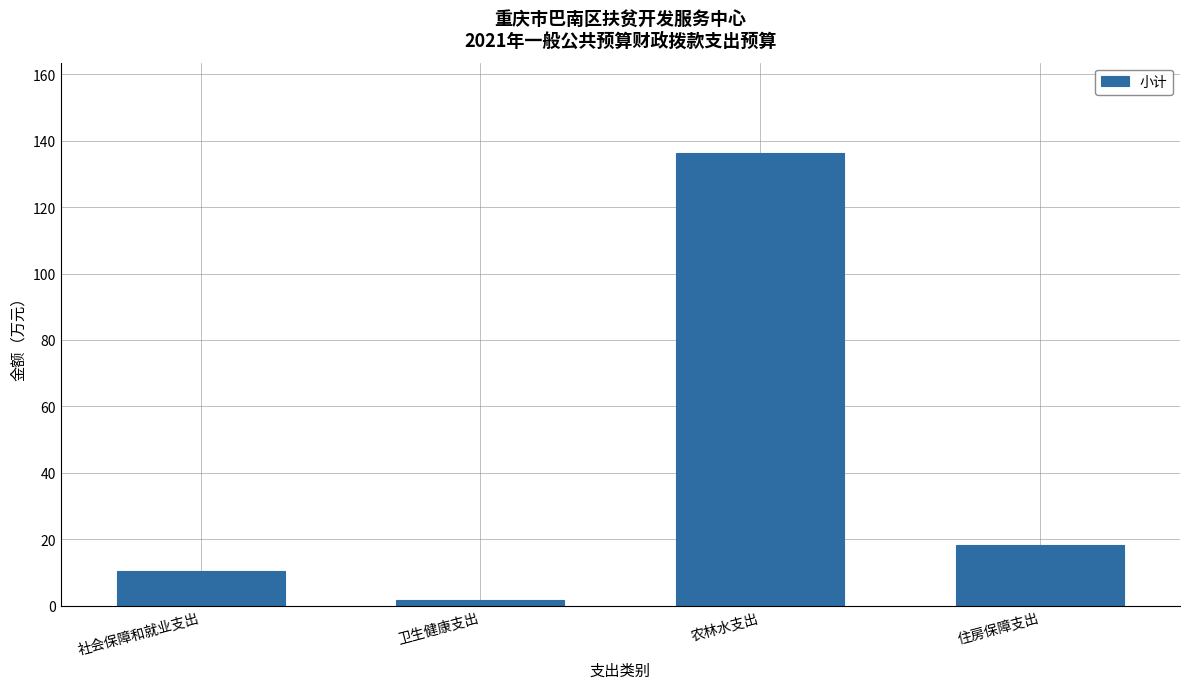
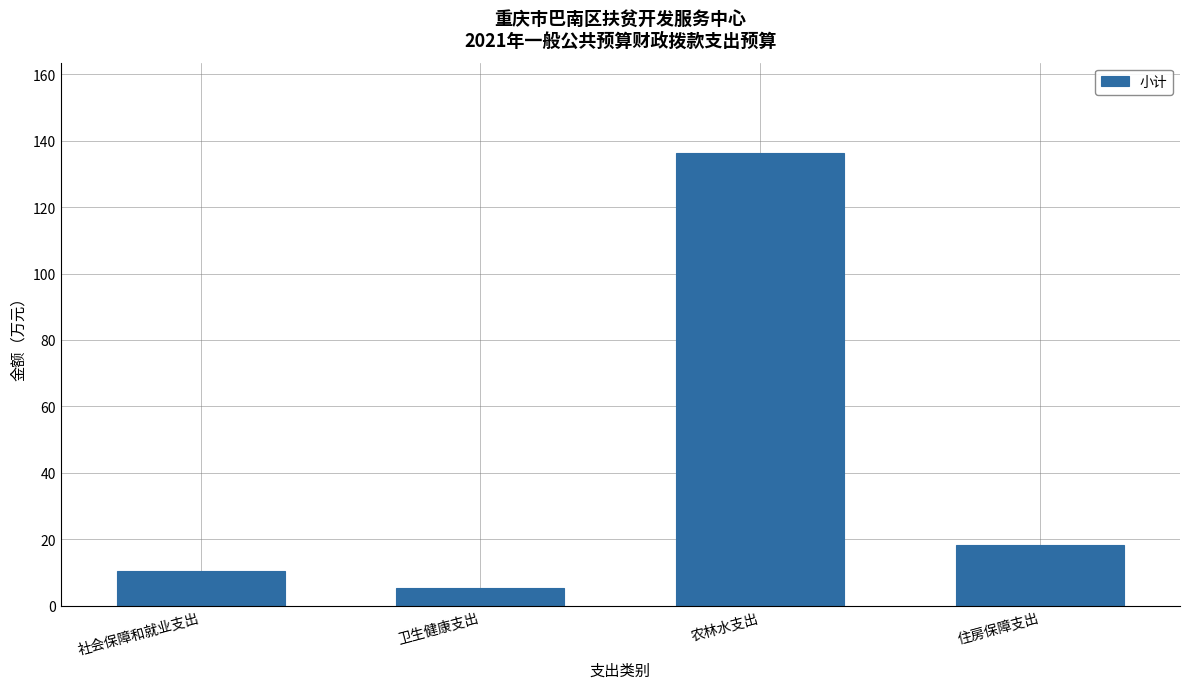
卫生健康支出: 2 -> 5
